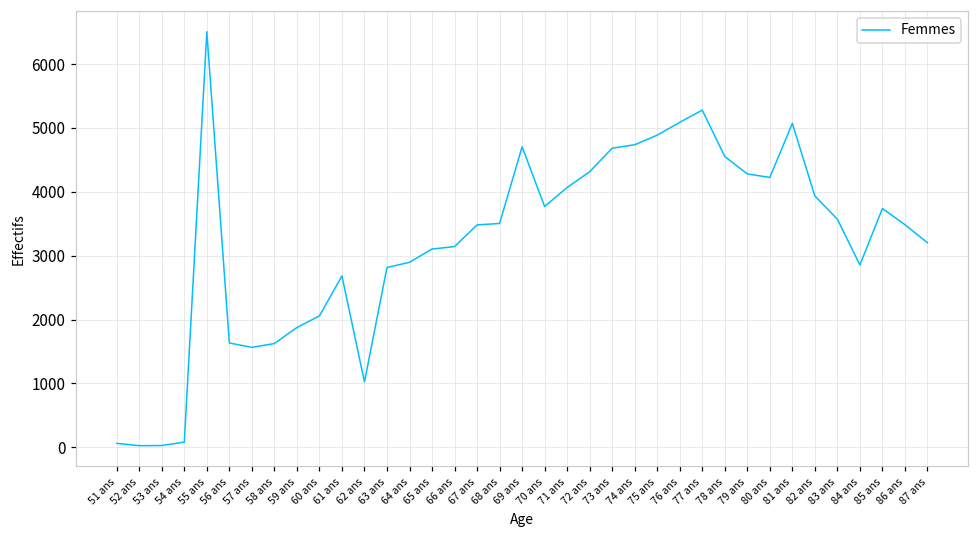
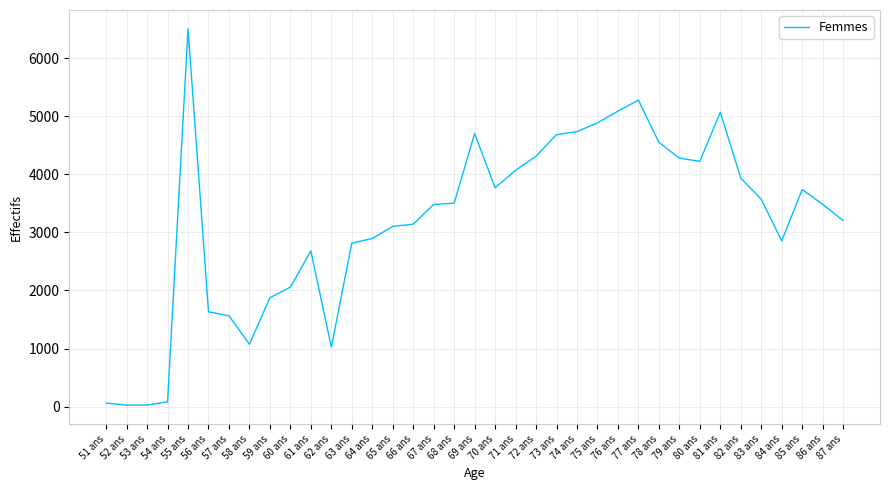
58 ans: 1600 -> 1100
